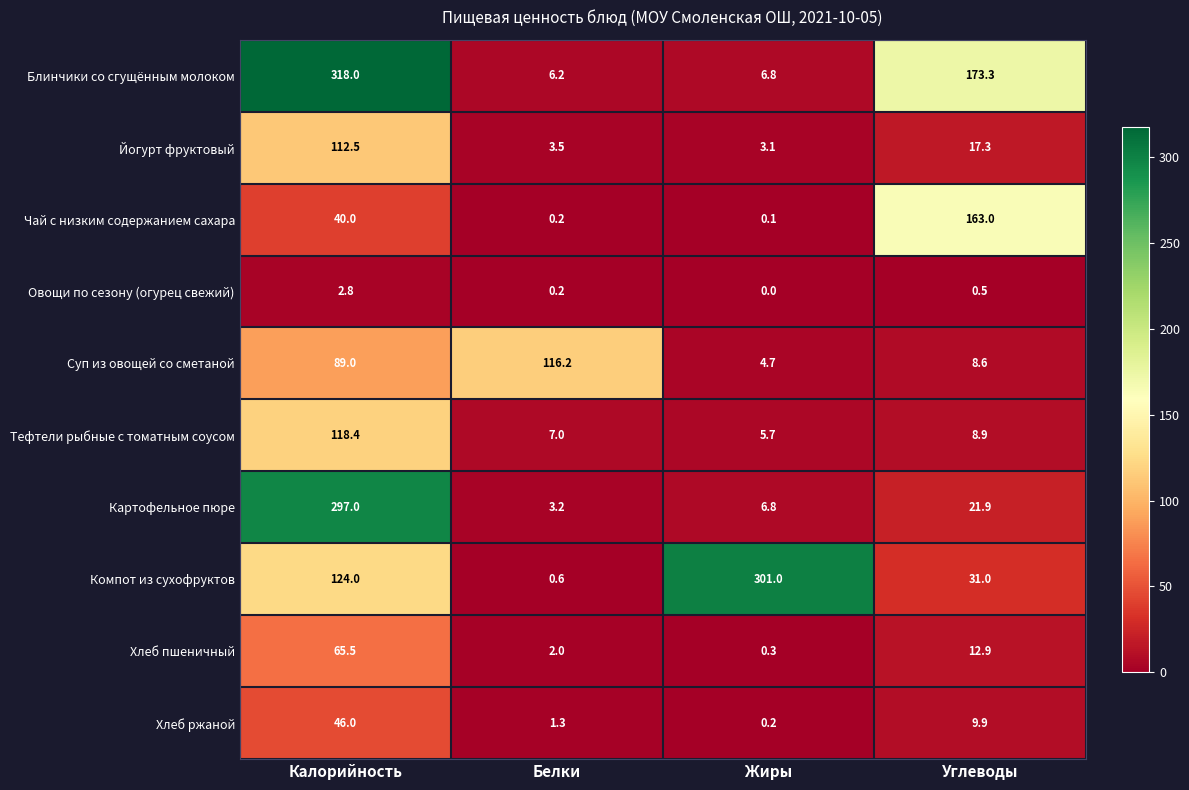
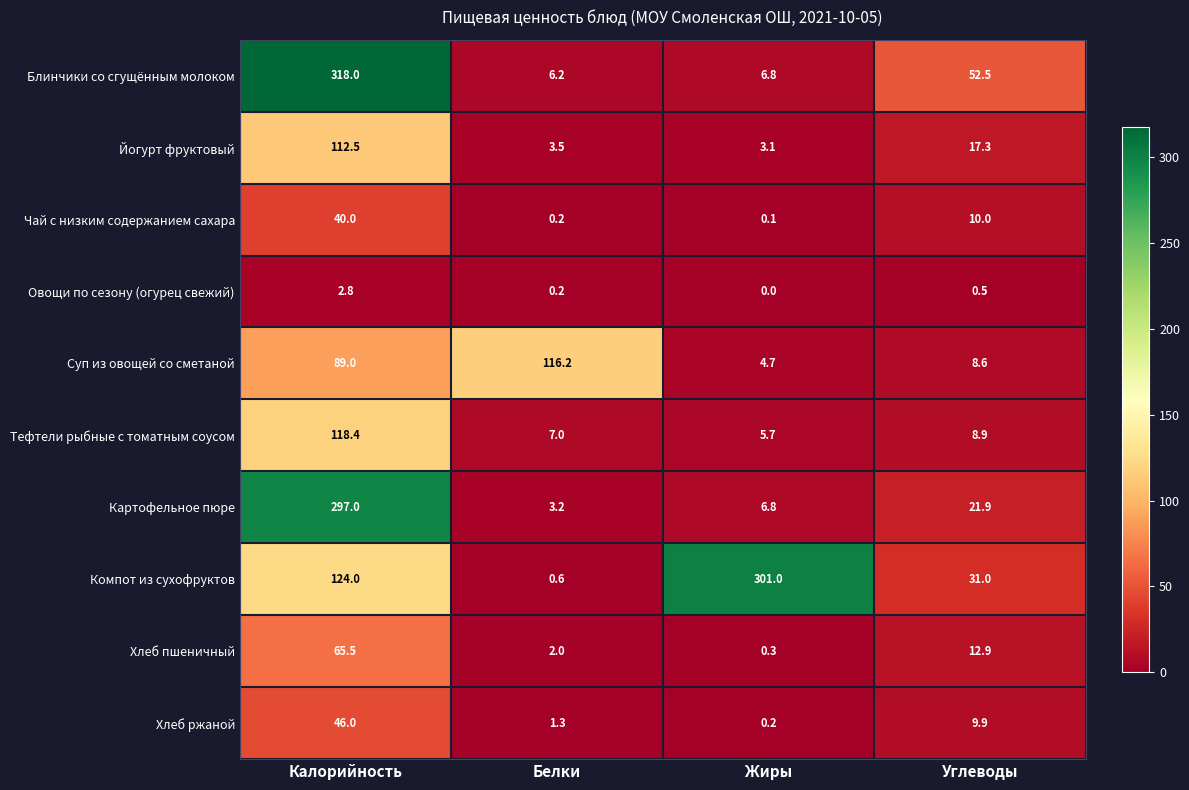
Блинчики со сгущённым молоком, Углеводы: 173.3 -> 52.5
Чай с низким содержанием сахара, Углеводы: 163.0 -> 10.0
